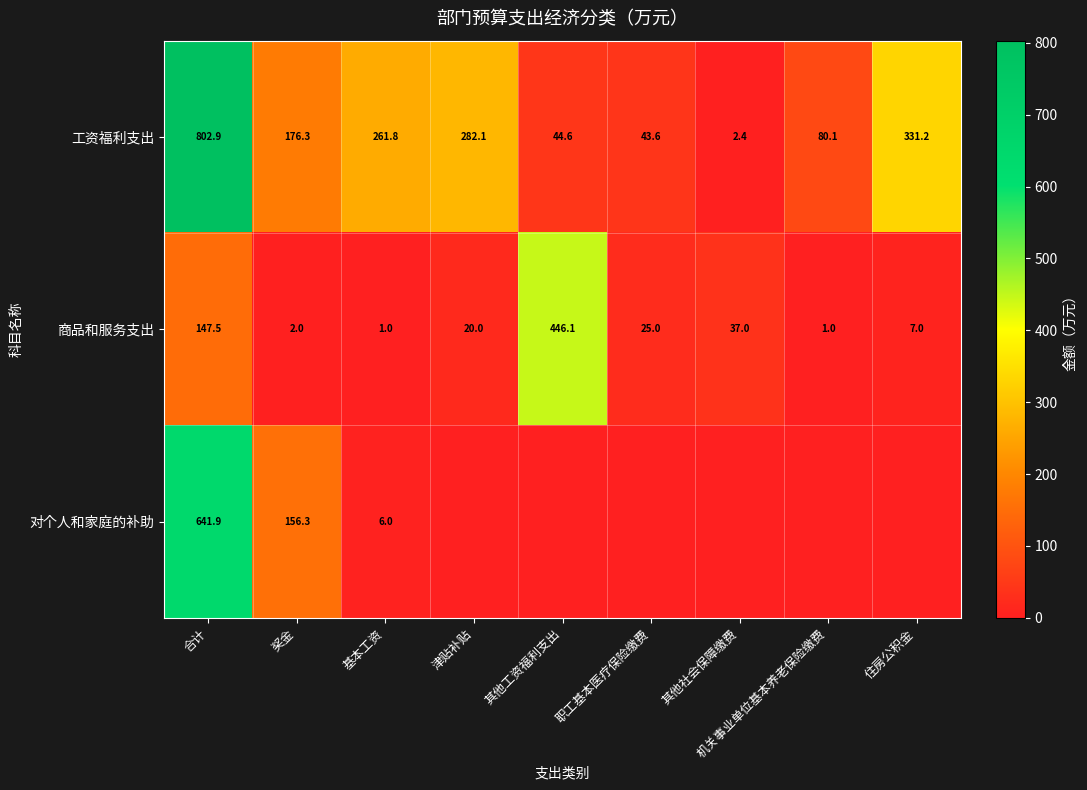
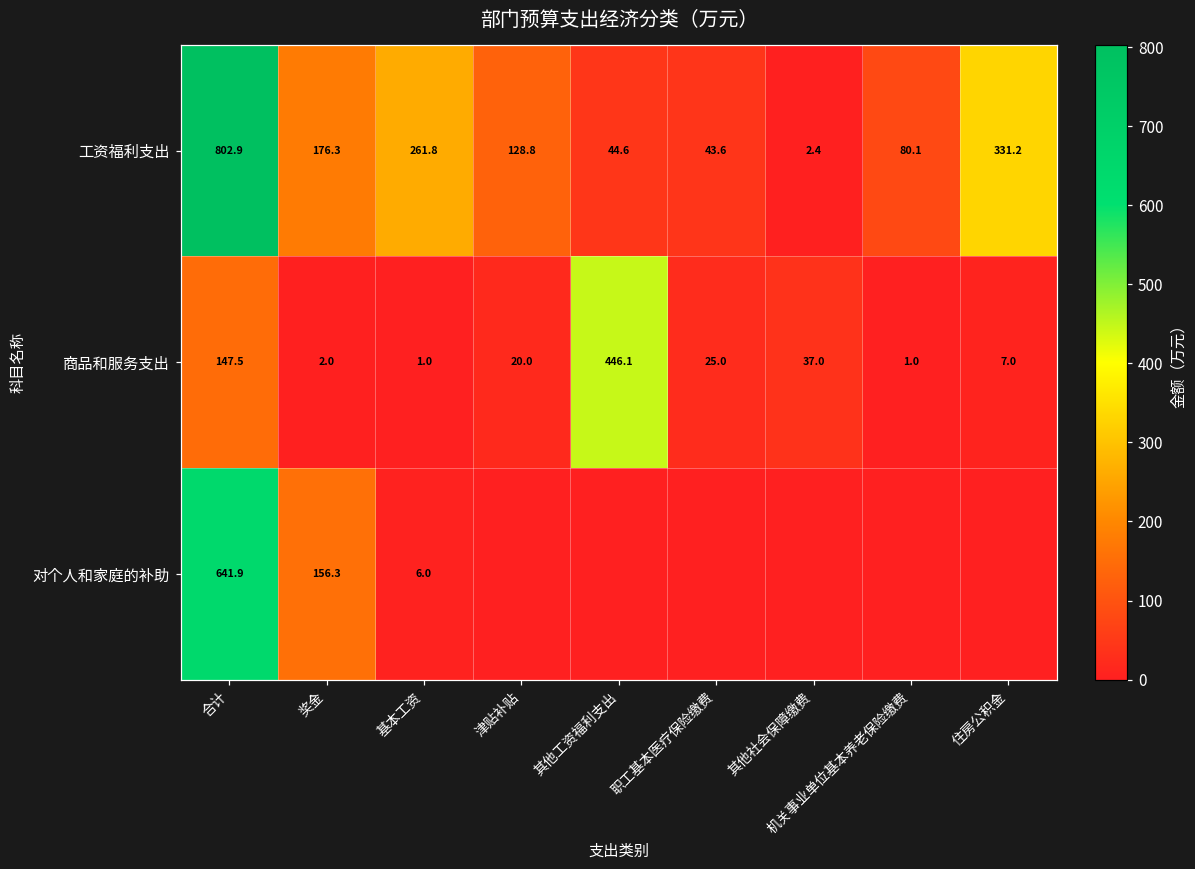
工资福利支出, 津贴补贴: 282.1 -> 128.8
